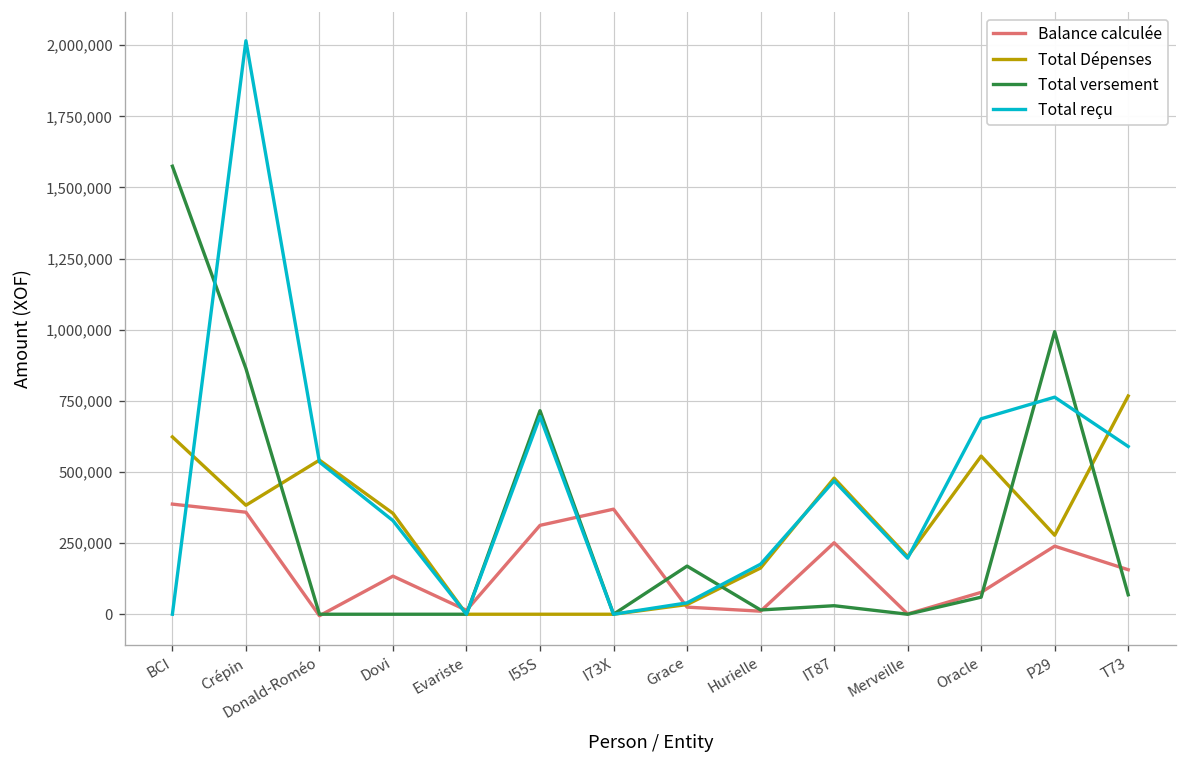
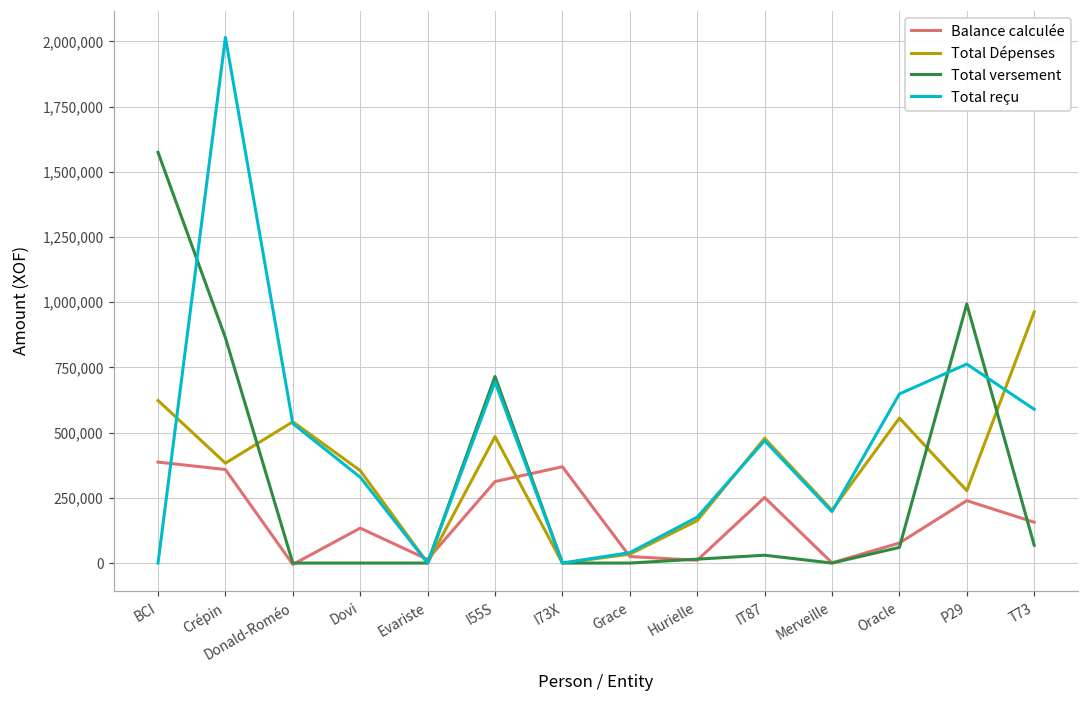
Total Dépenses, I55S: 0 -> 480,000
Total versement, Grace: 170,000 -> 0
Total reçu, Oracle: 690,000 -> 650,000
Total Dépenses, T73: 770,000 -> 960,000
